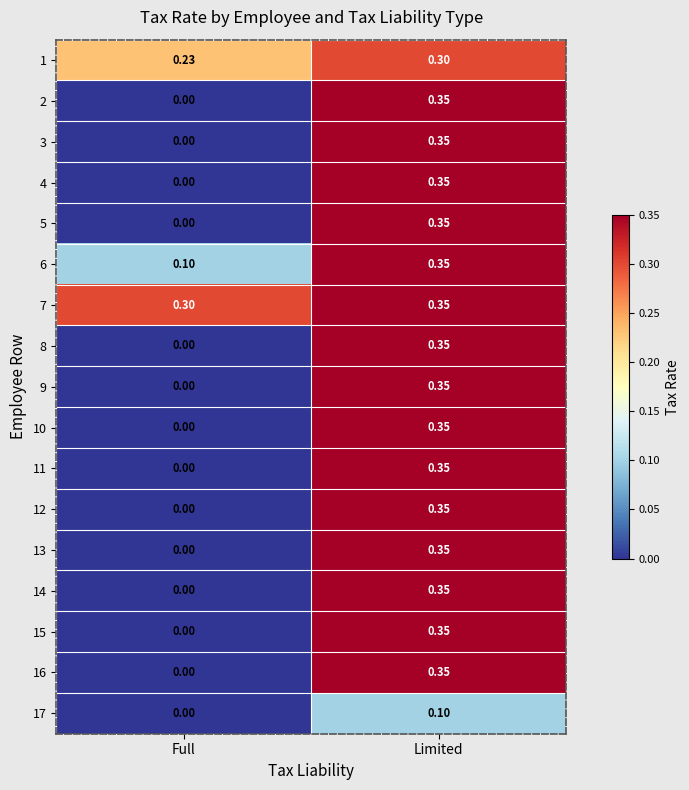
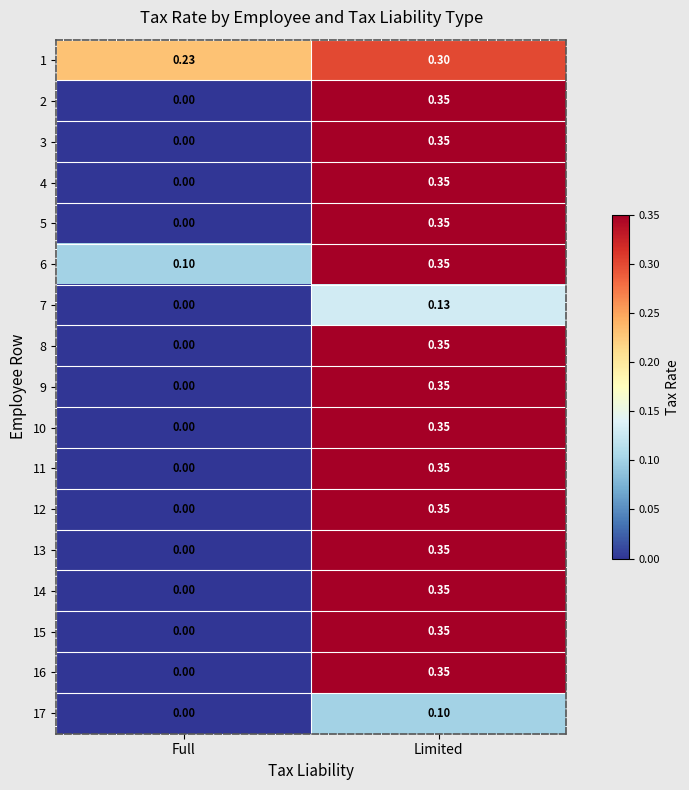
7, Full: 0.30 -> 0.00
7, Limited: 0.35 -> 0.13
